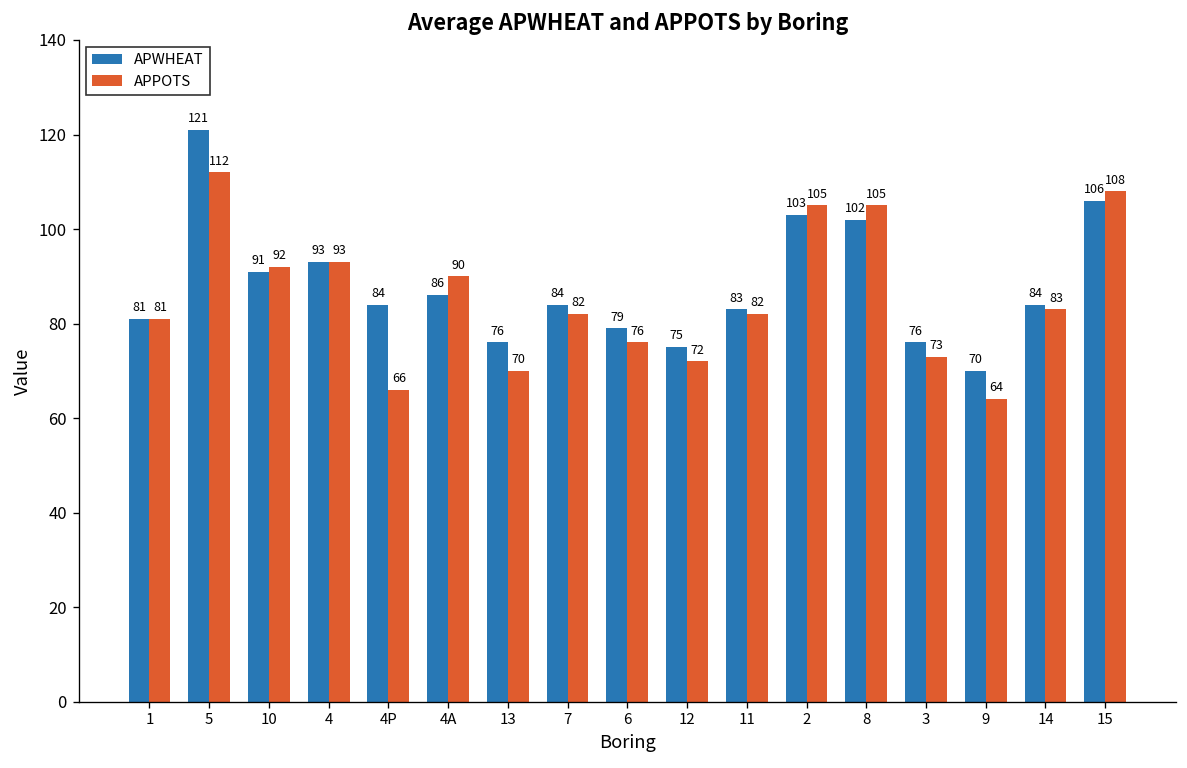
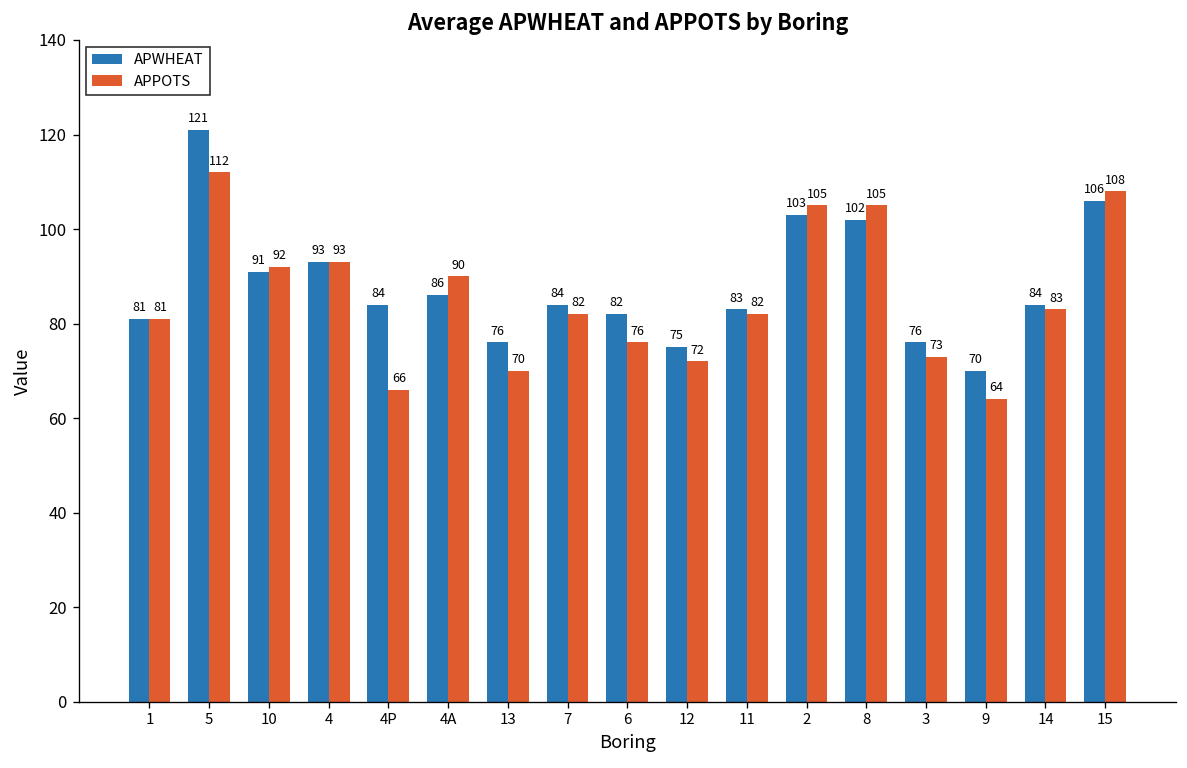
APWHEAT, 6: 79 -> 82
